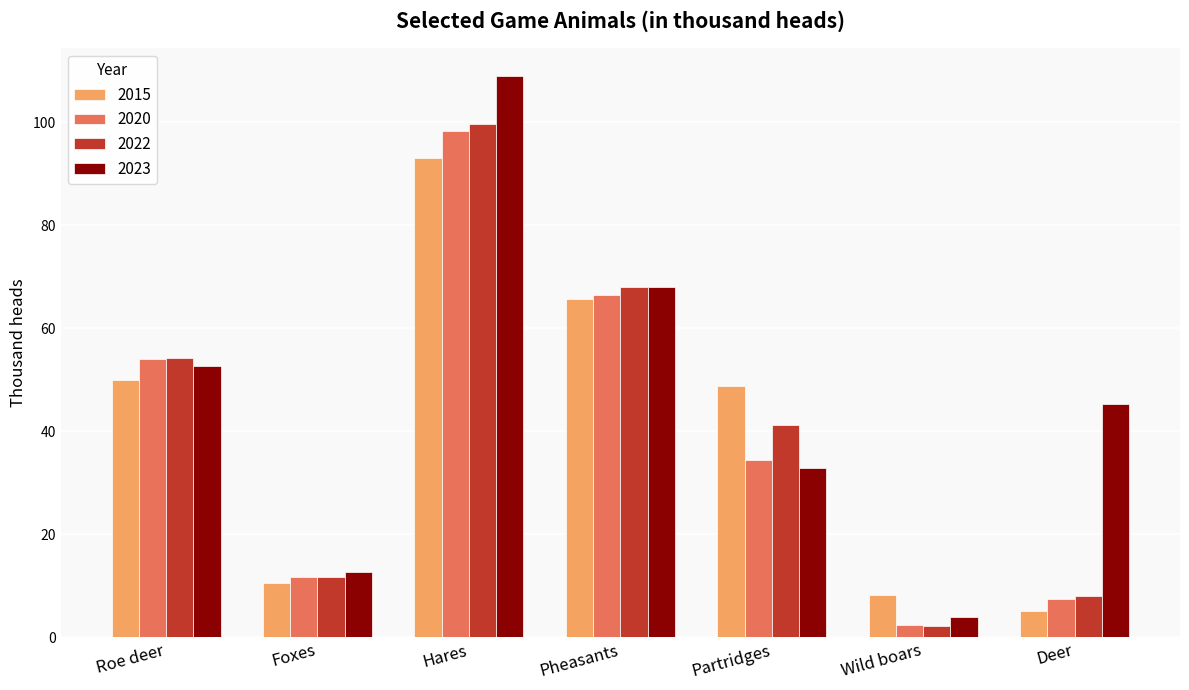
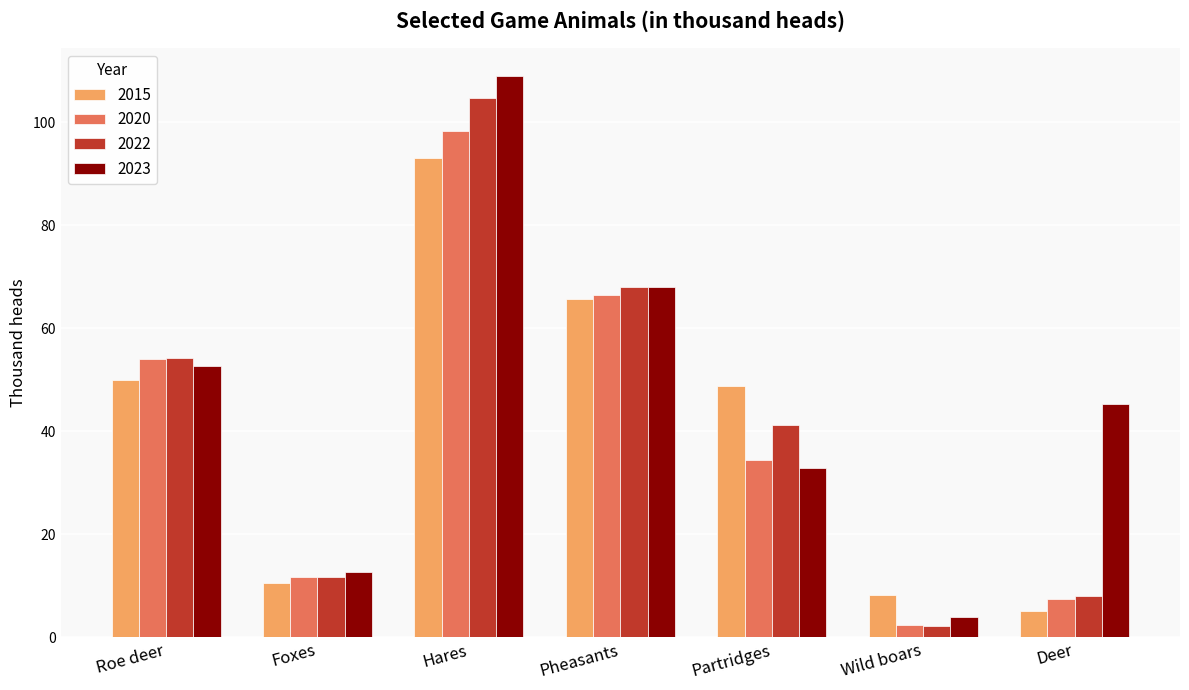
2022, Hares: 100 -> 105
